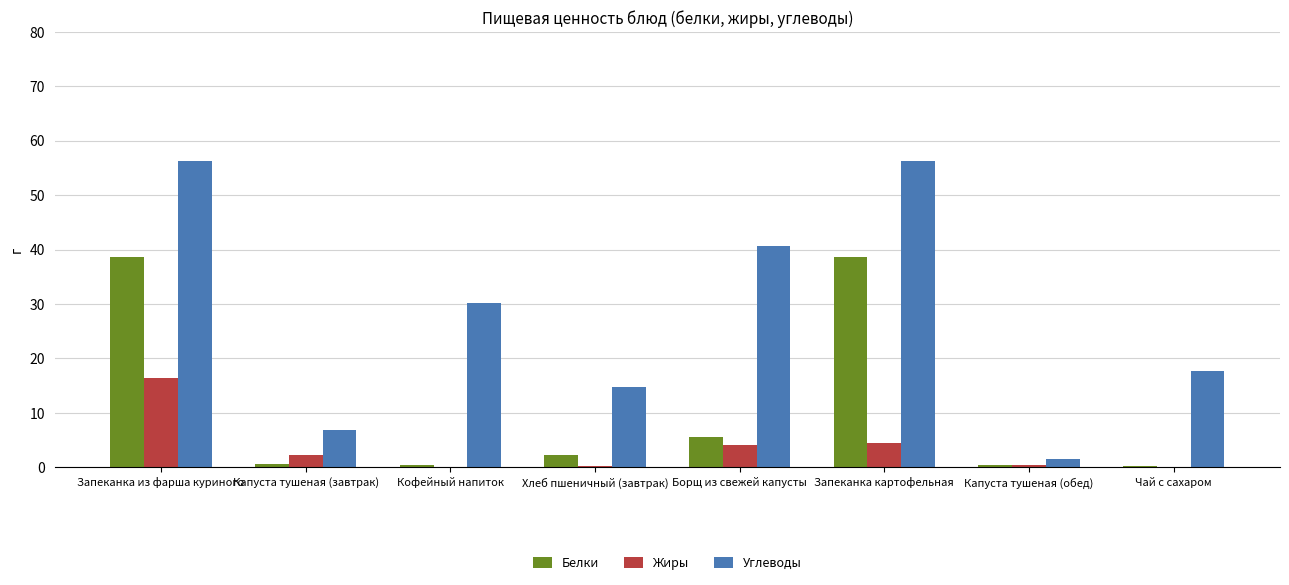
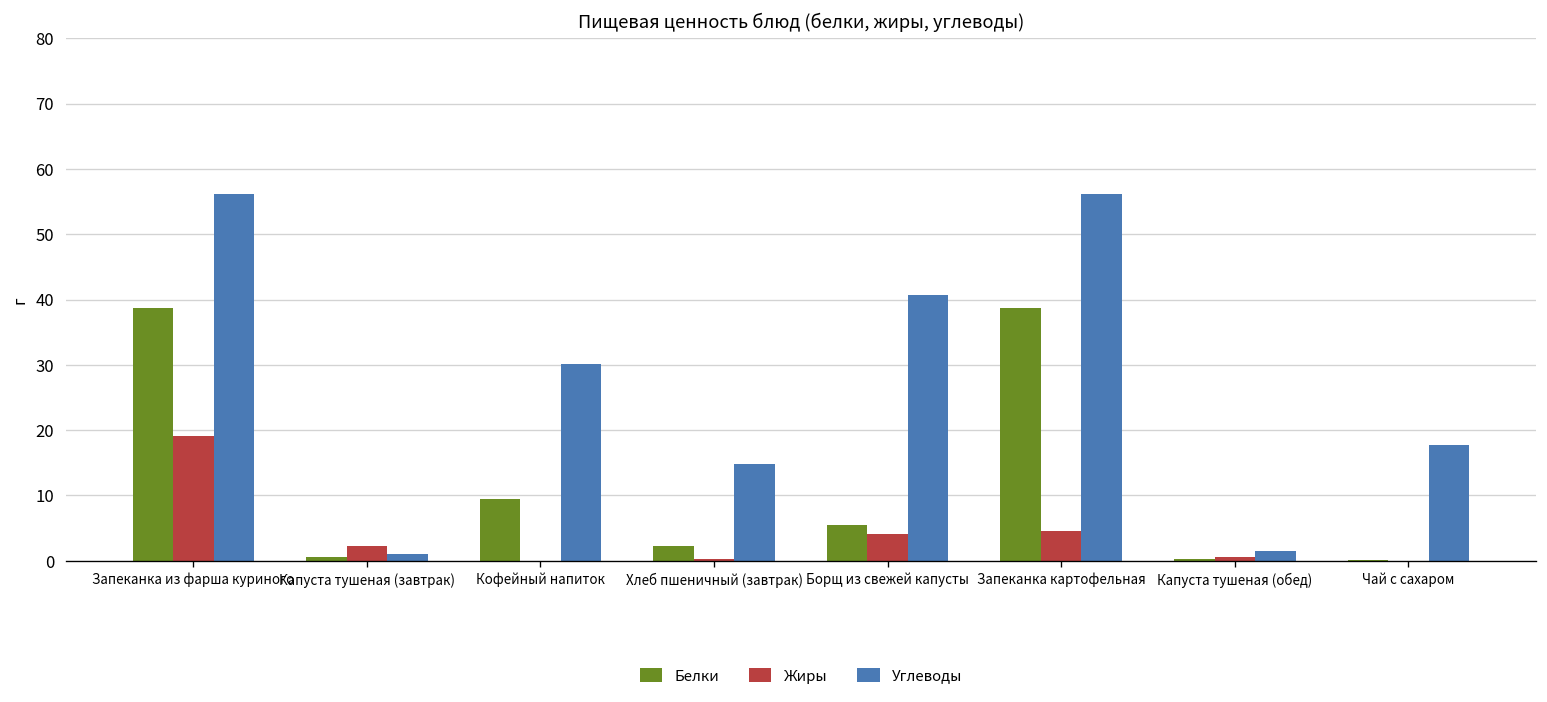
Жиры, Запеканка из фарша куриного: 16 -> 19
Углеводы, Капуста тушеная (завтрак): 7 -> 1
Белки, Кофейный напиток: 0 -> 9
